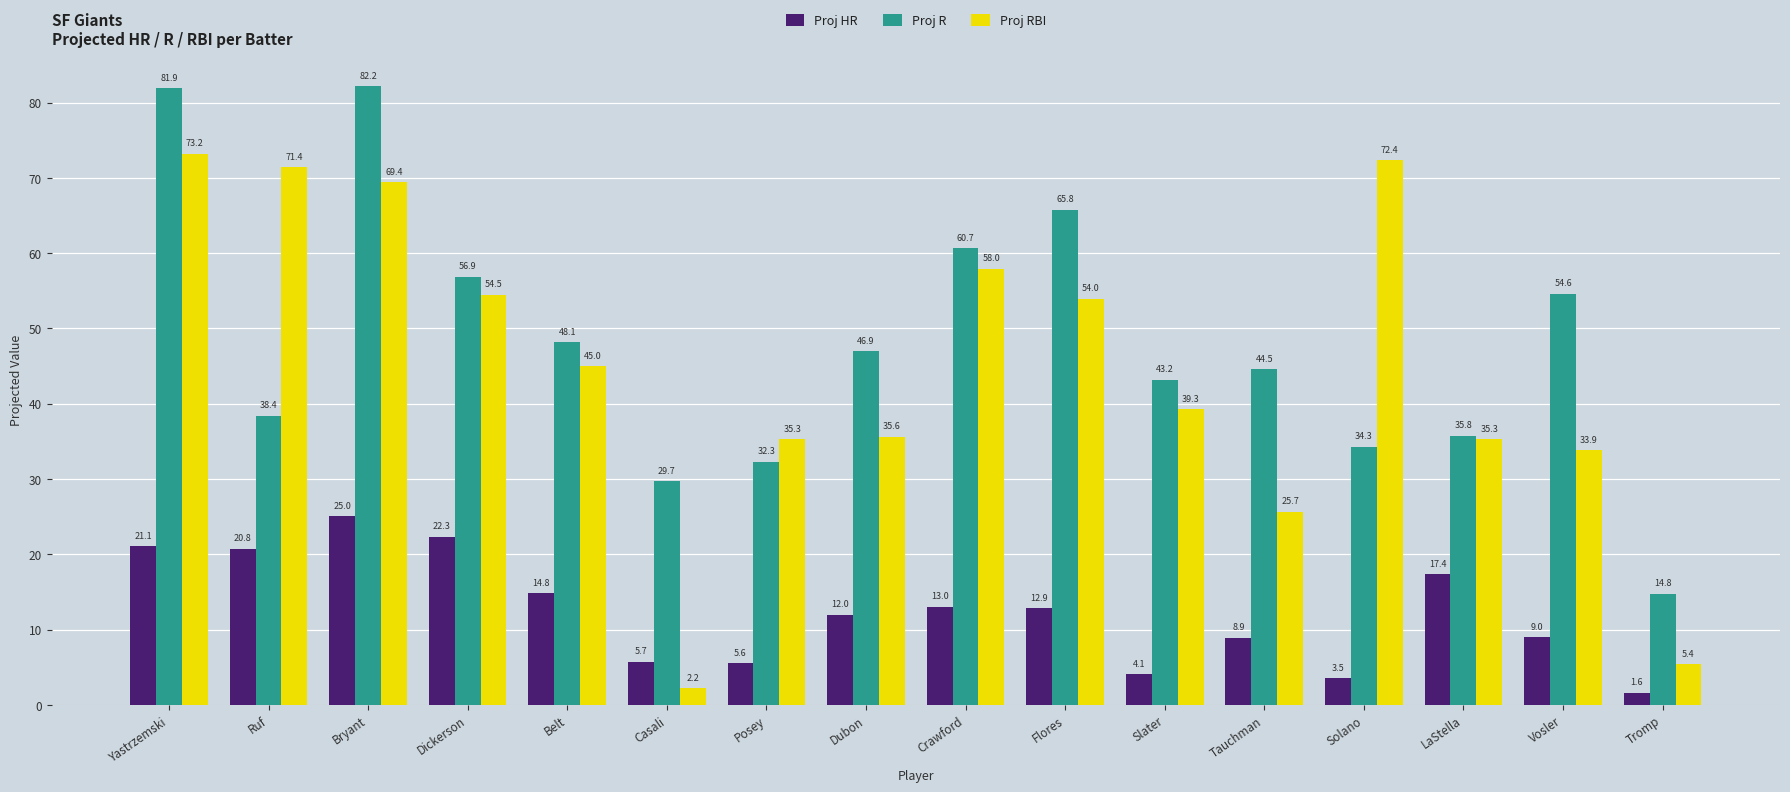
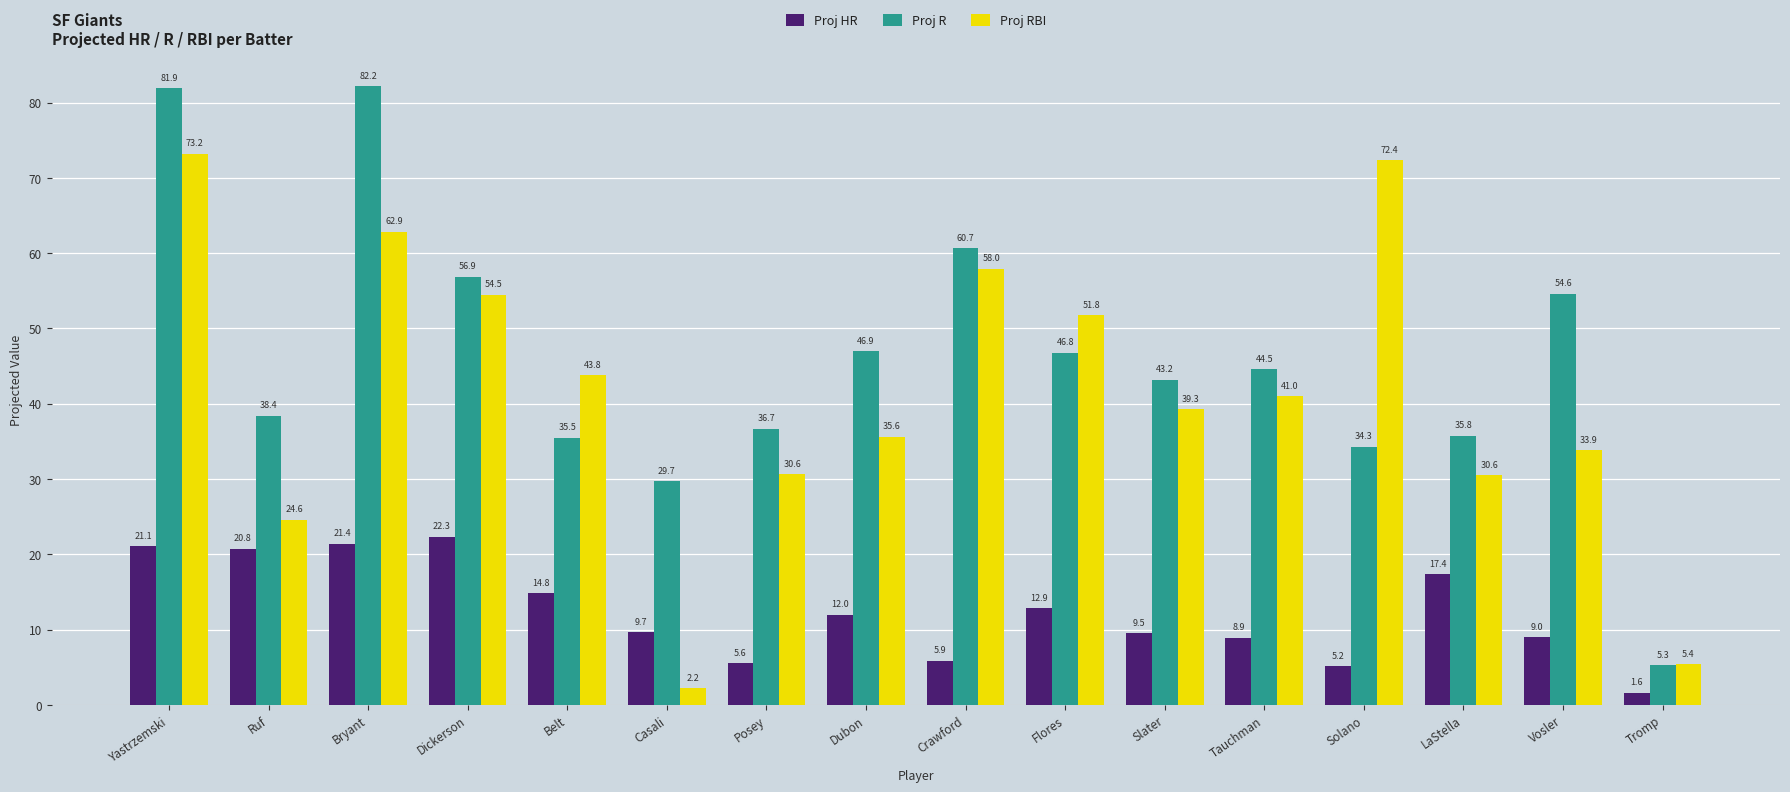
Proj RBI, Ruf: 71.4 -> 24.6
Proj HR, Bryant: 25.0 -> 21.4
Proj RBI, Bryant: 69.4 -> 62.9
Proj R, Belt: 48.1 -> 35.5
Proj RBI, Belt: 45.0 -> 43.8
Proj HR, Casali: 5.7 -> 9.7
Proj R, Posey: 32.3 -> 36.7
Proj RBI, Posey: 35.3 -> 30.6
Proj HR, Crawford: 13.0 -> 5.9
Proj R, Flores: 65.8 -> 46.8
Proj RBI, Flores: 54.0 -> 51.8
Proj HR, Slater: 4.1 -> 9.5
Proj RBI, Tauchman: 25.7 -> 41.0
Proj HR, Solano: 3.5 -> 5.2
Proj RBI, LaStella: 35.3 -> 30.6
Proj R, Tromp: 14.8 -> 5.3
